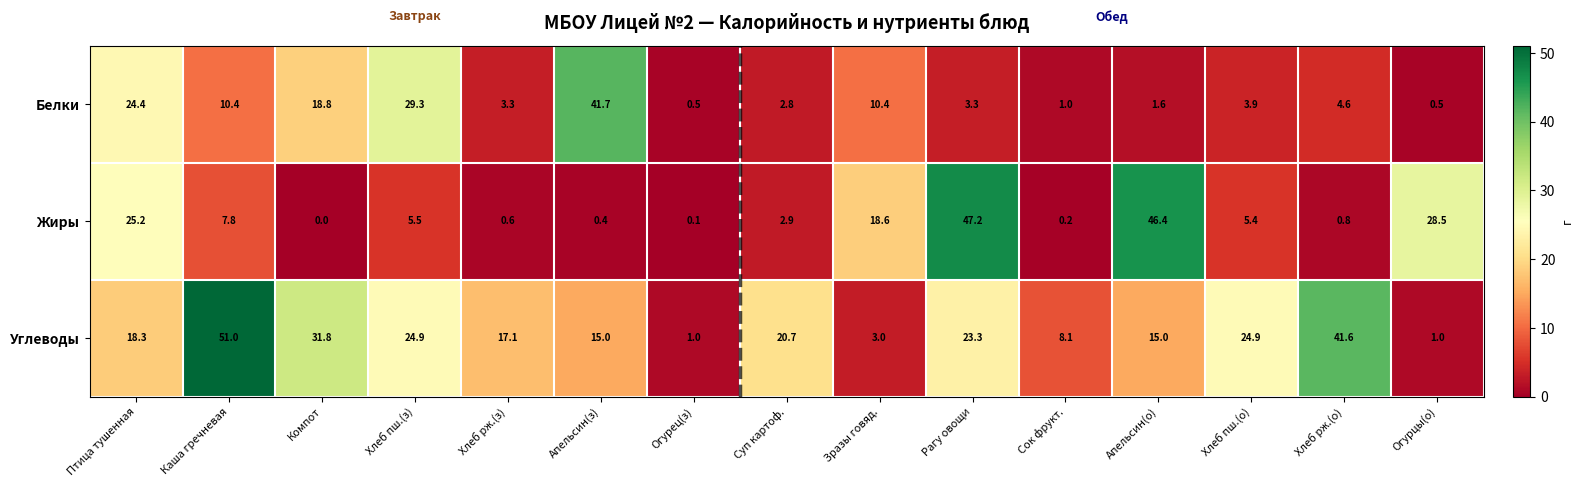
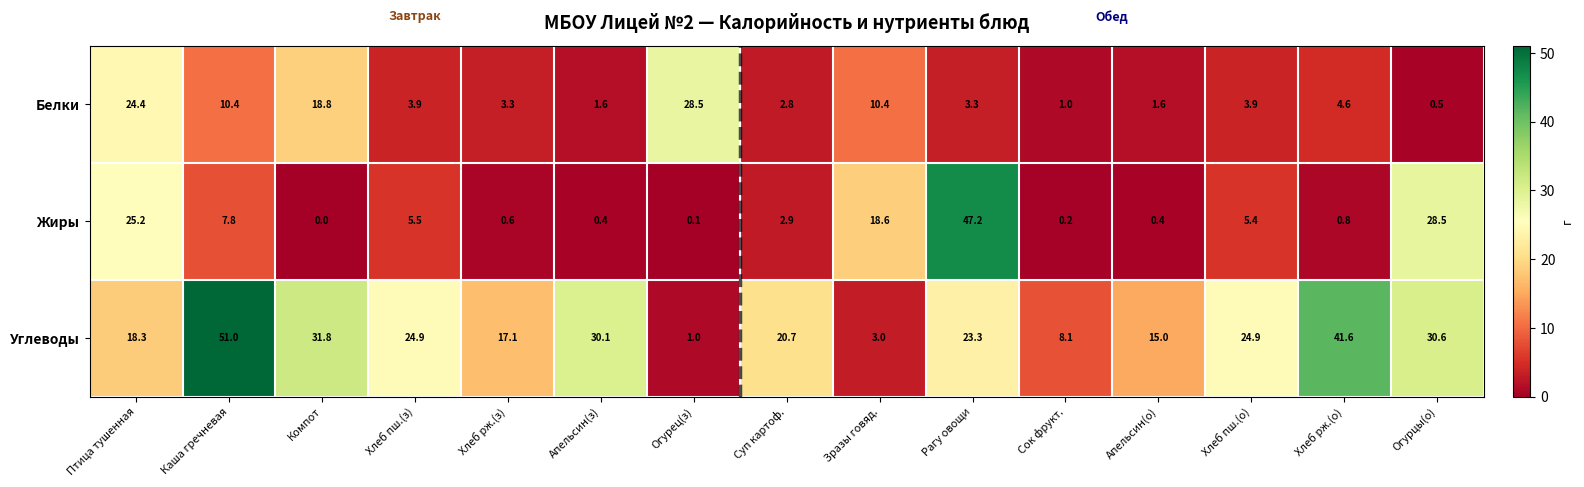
Белки, Хлеб пш.(з): 29.3 -> 3.9
Белки, Апельсин(з): 41.7 -> 1.6
Белки, Огурец(з): 0.5 -> 28.5
Жиры, Апельсин(о): 46.4 -> 0.4
Углеводы, Апельсин(з): 15.0 -> 30.1
Углеводы, Огурцы(о): 1.0 -> 30.6
